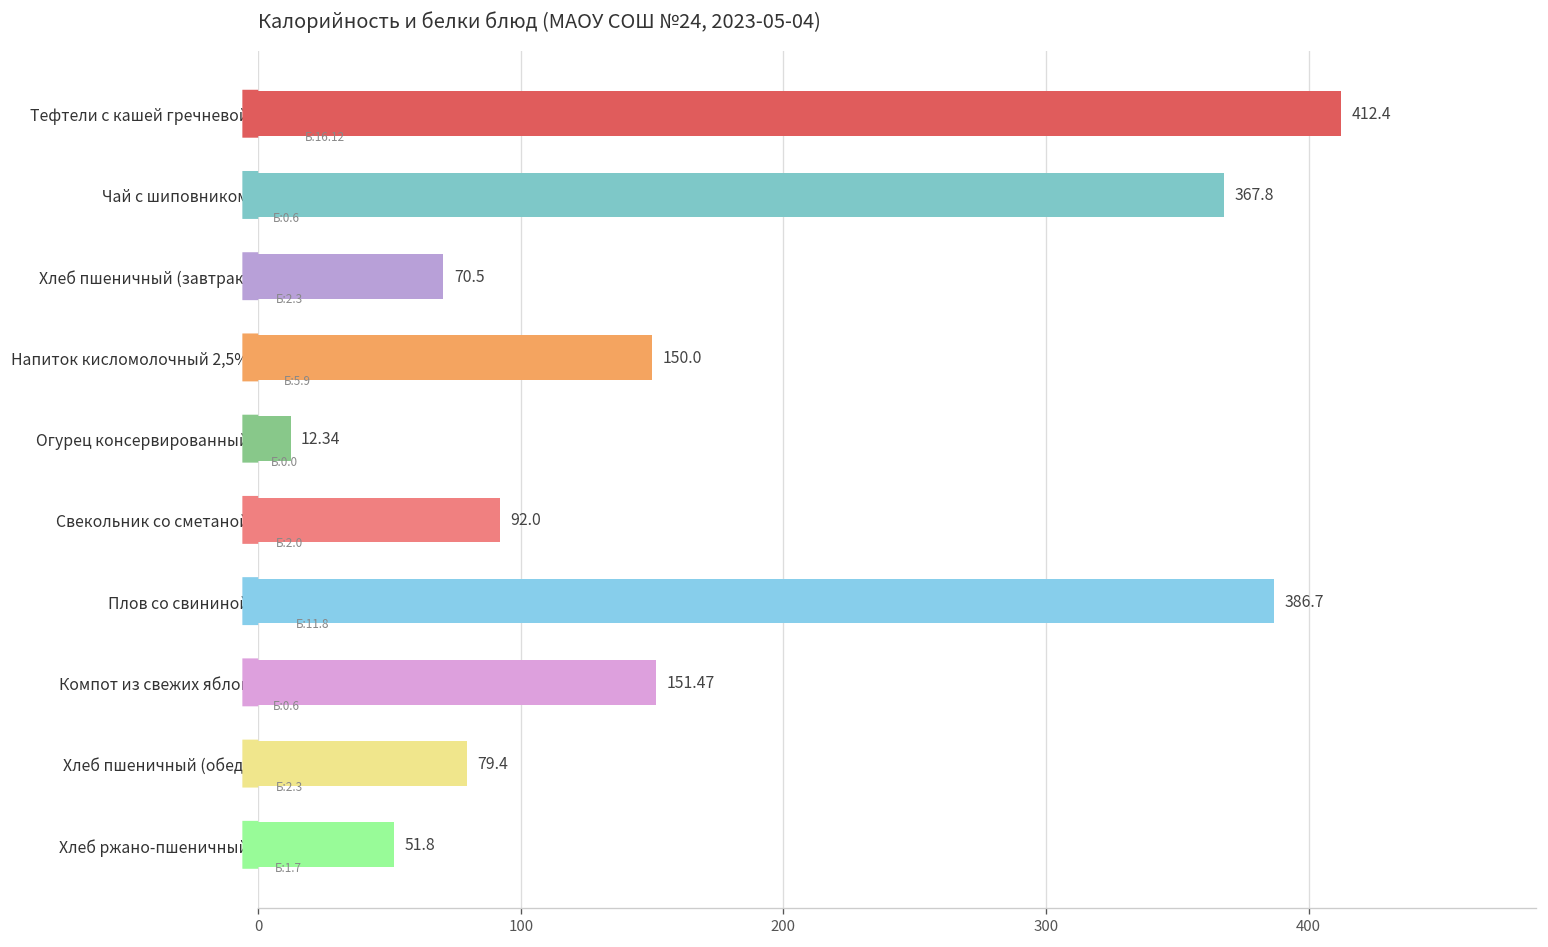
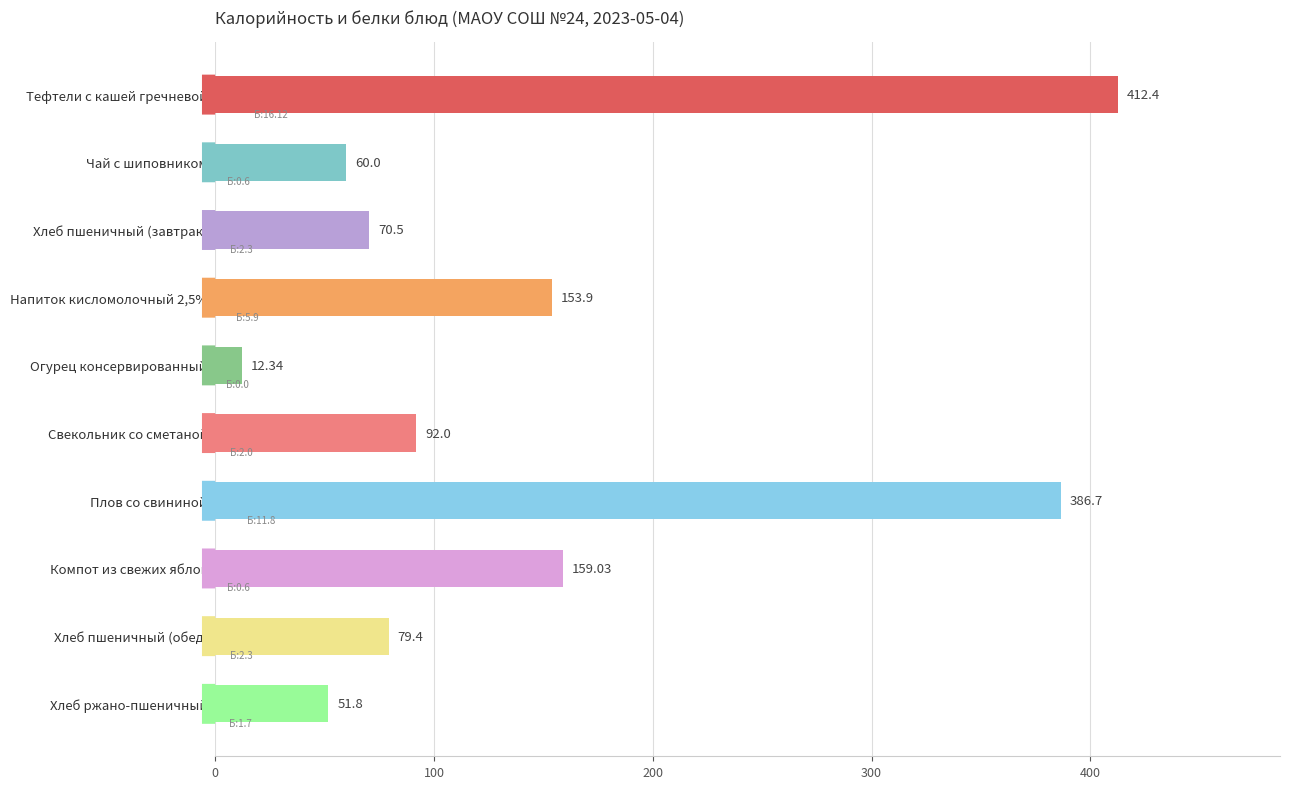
Чай с шиповником: 367.8 -> 60.0
Напиток кисломолочный 2,5%: 150.0 -> 153.9
Компот из свежих яблок: 151.47 -> 159.03
